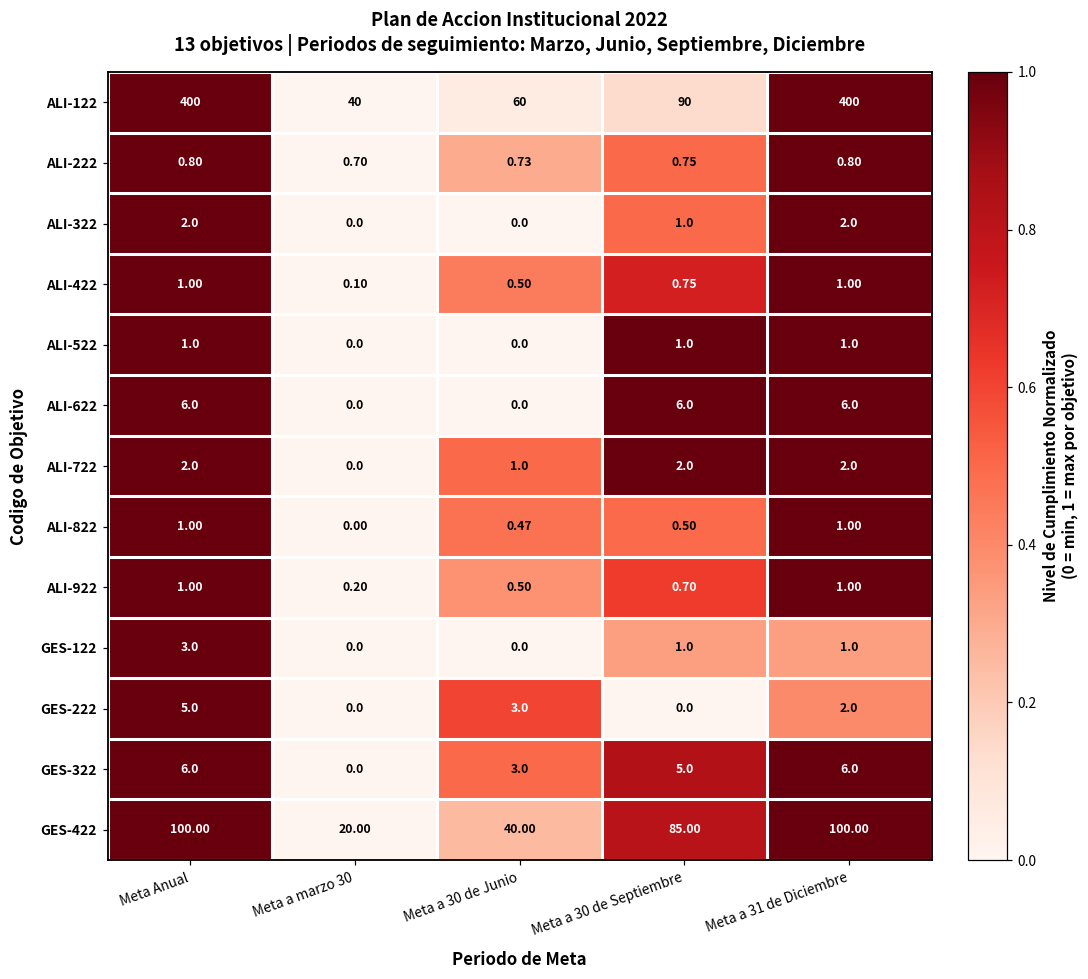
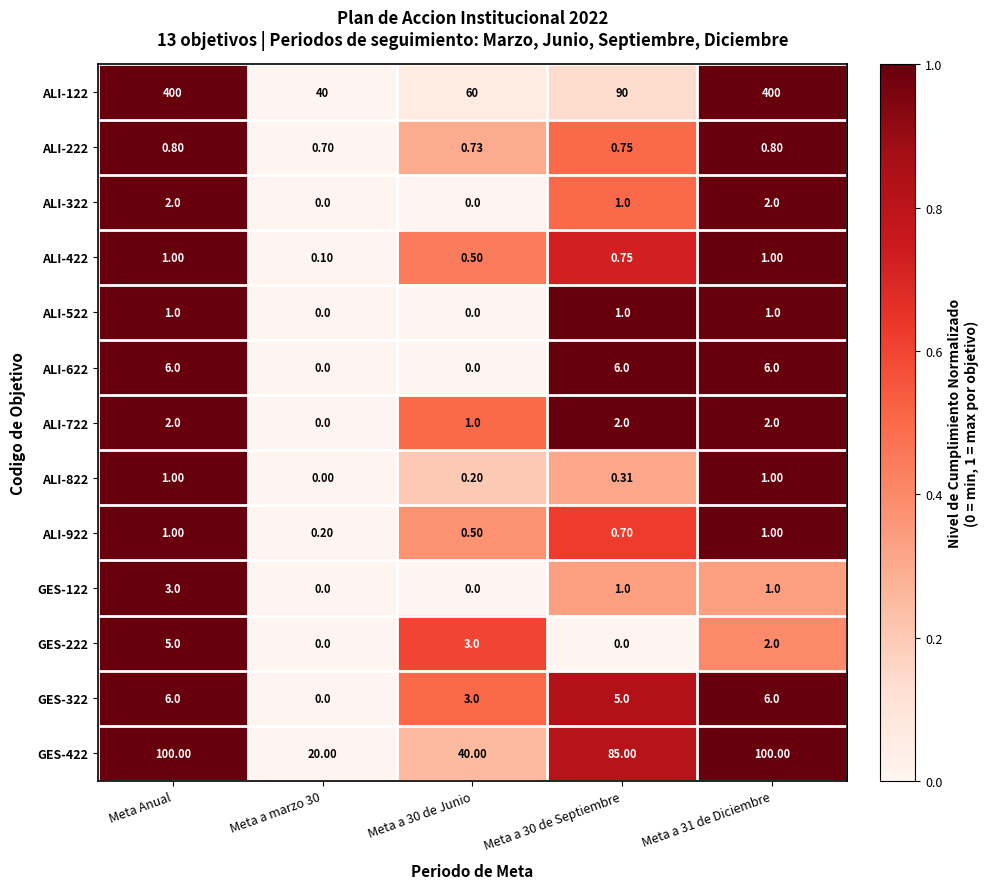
ALI-822, Meta a 30 de Junio: 0.47 -> 0.20
ALI-822, Meta a 30 de Septiembre: 0.50 -> 0.31
